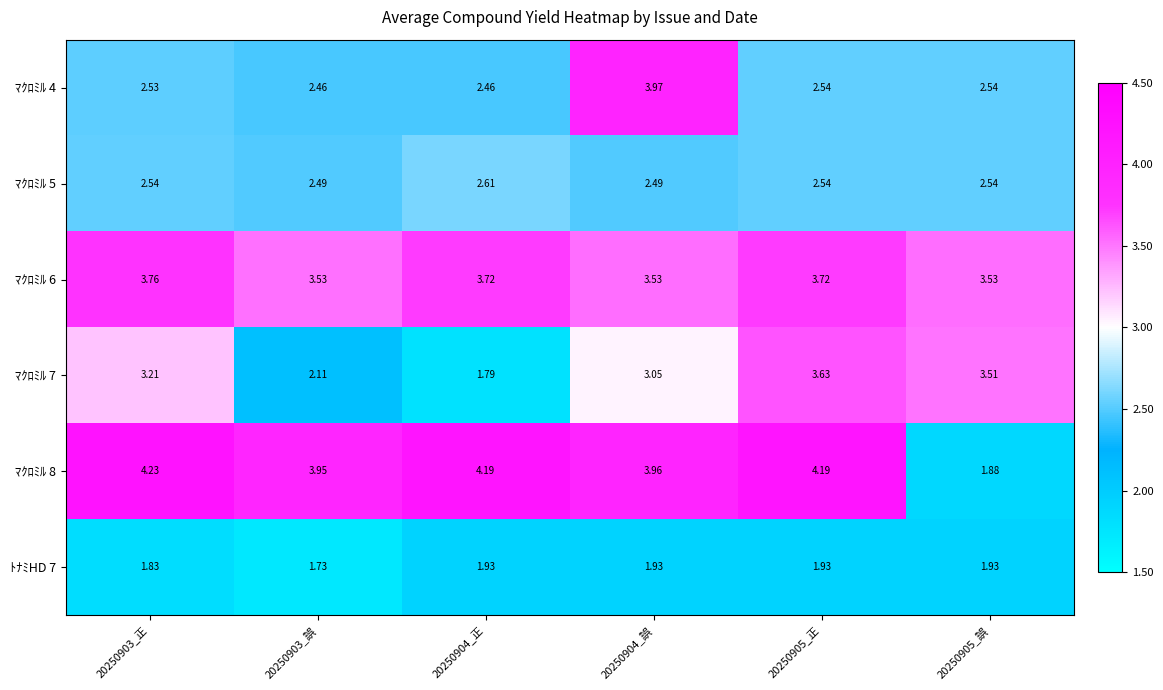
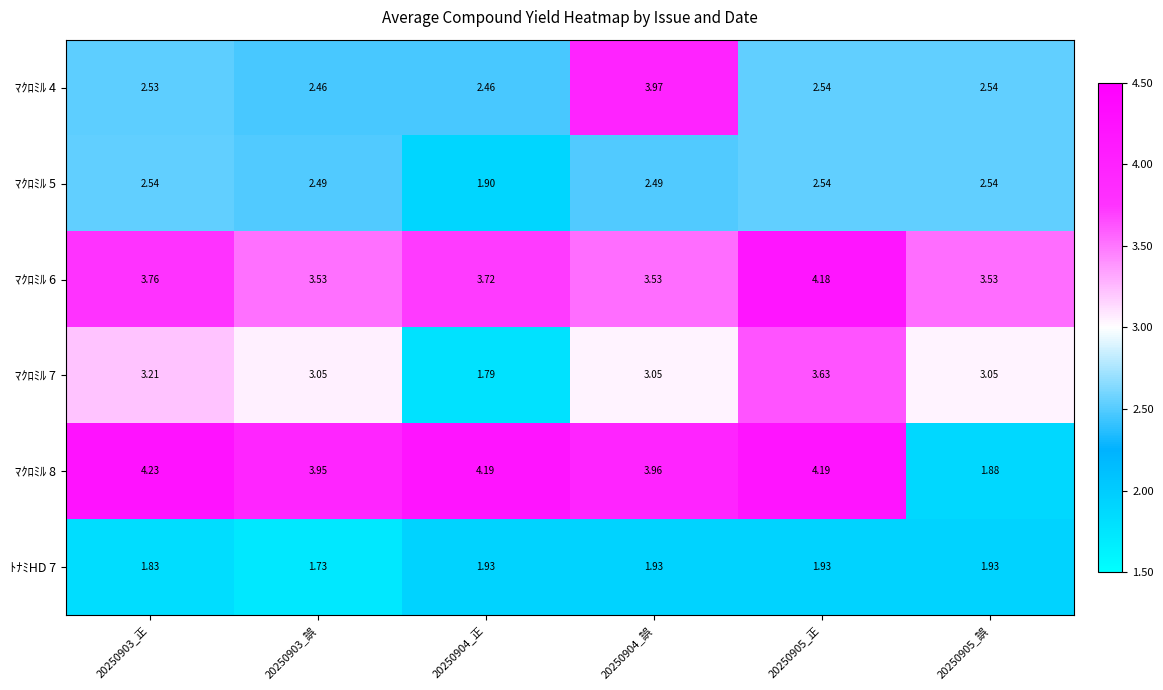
ﾏｸﾛﾐﾙ 5, 20250904_正: 2.61 -> 1.90
ﾏｸﾛﾐﾙ 6, 20250905_正: 3.72 -> 4.18
ﾏｸﾛﾐﾙ 7, 20250903_誤: 2.11 -> 3.05
ﾏｸﾛﾐﾙ 7, 20250905_誤: 3.51 -> 3.05
